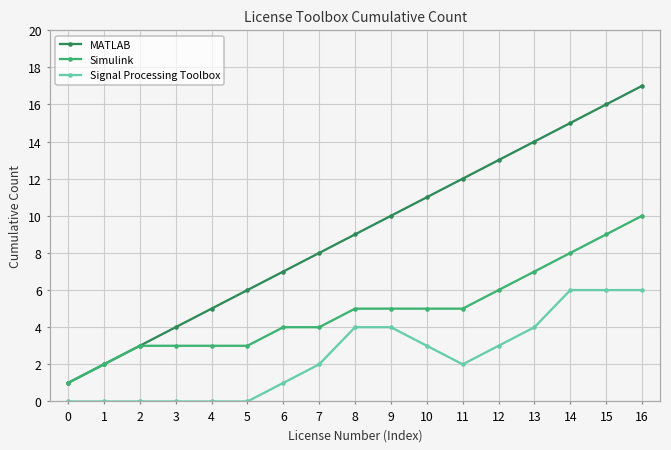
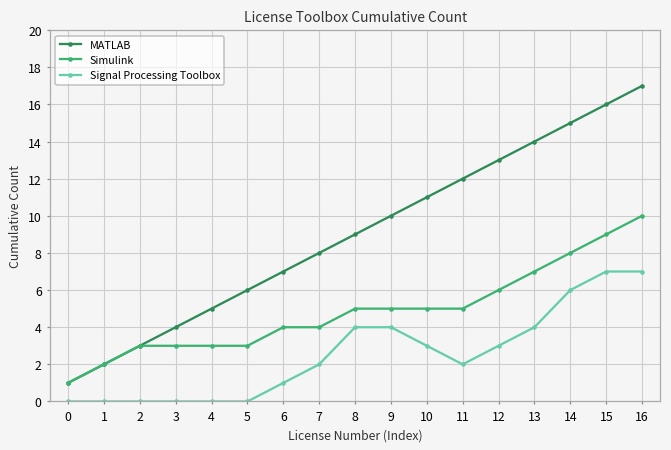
Signal Processing Toolbox, 15: 6 -> 7
Signal Processing Toolbox, 16: 6 -> 7
